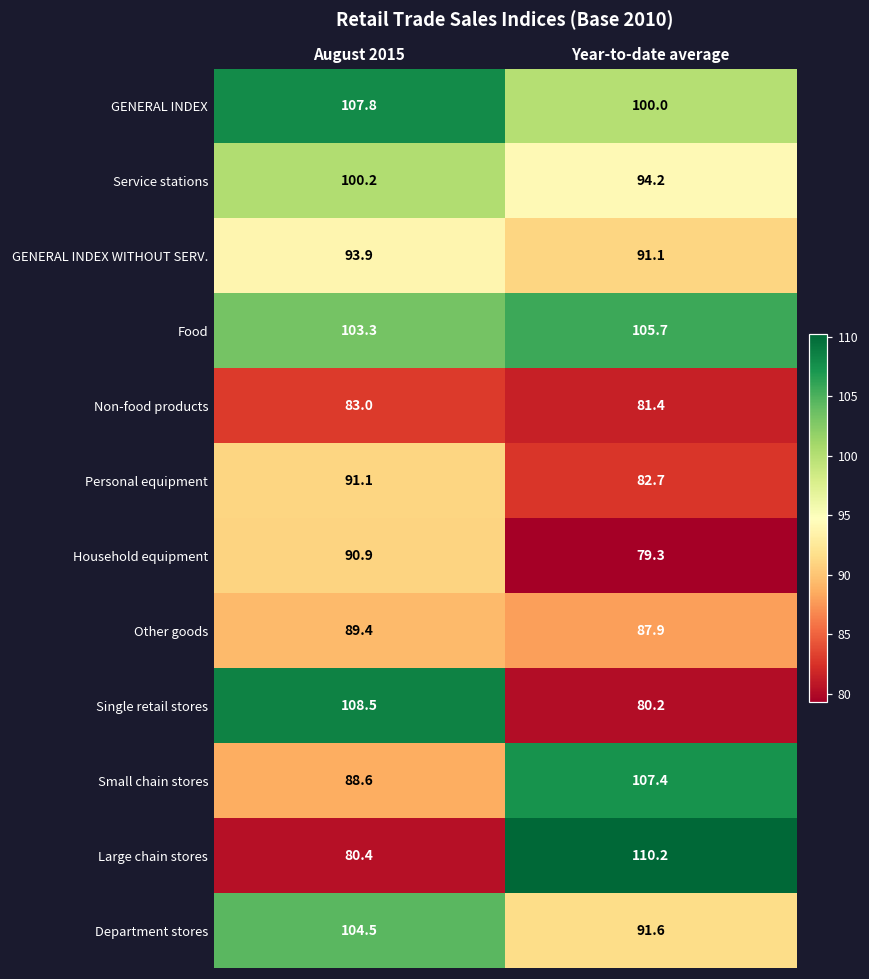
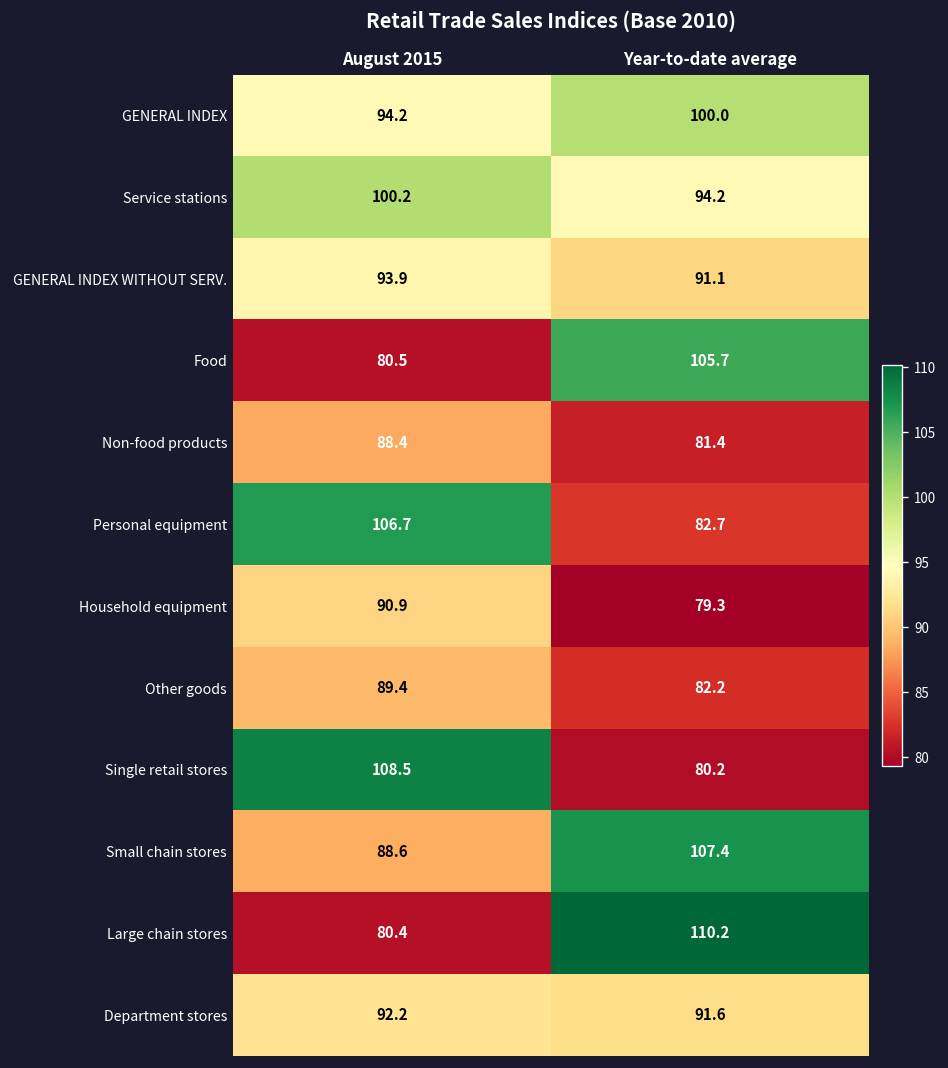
GENERAL INDEX, August 2015: 107.8 -> 94.2
Food, August 2015: 103.3 -> 80.5
Non-food products, August 2015: 83.0 -> 88.4
Personal equipment, August 2015: 91.1 -> 106.7
Other goods, Year-to-date average: 87.9 -> 82.2
Department stores, August 2015: 104.5 -> 92.2
